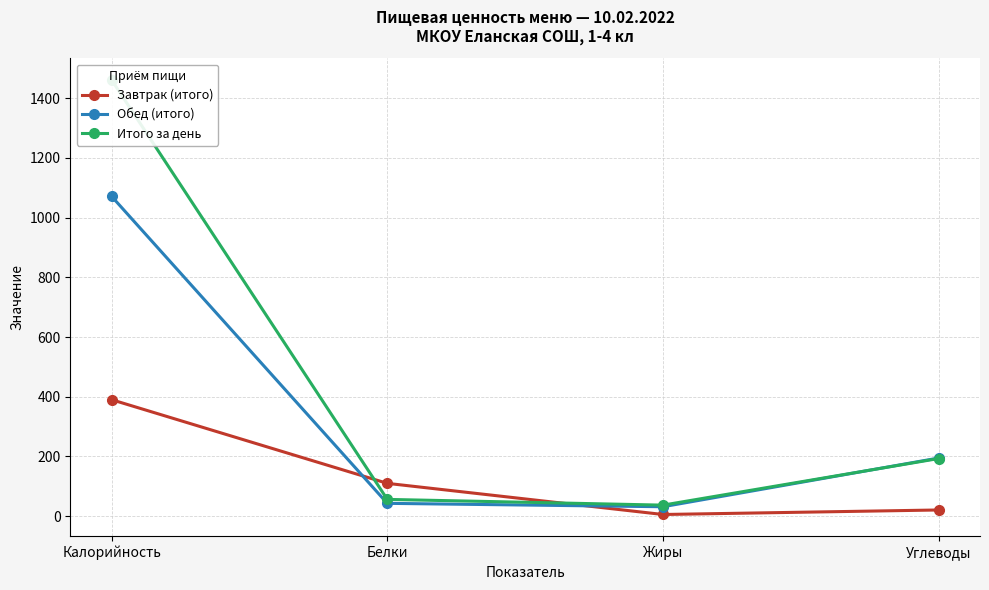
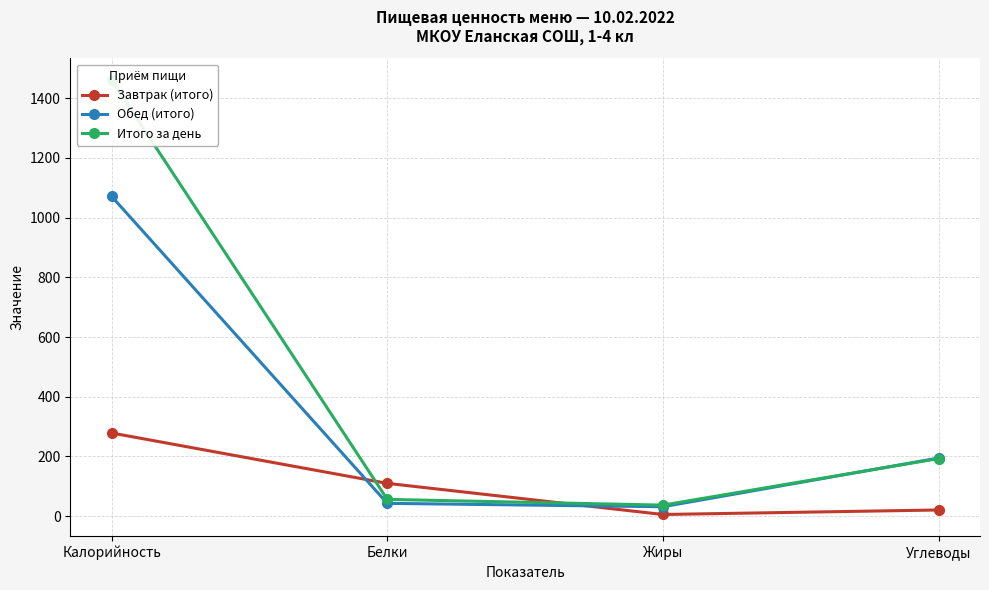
Завтрак (итого), Калорийность: 390 -> 280
